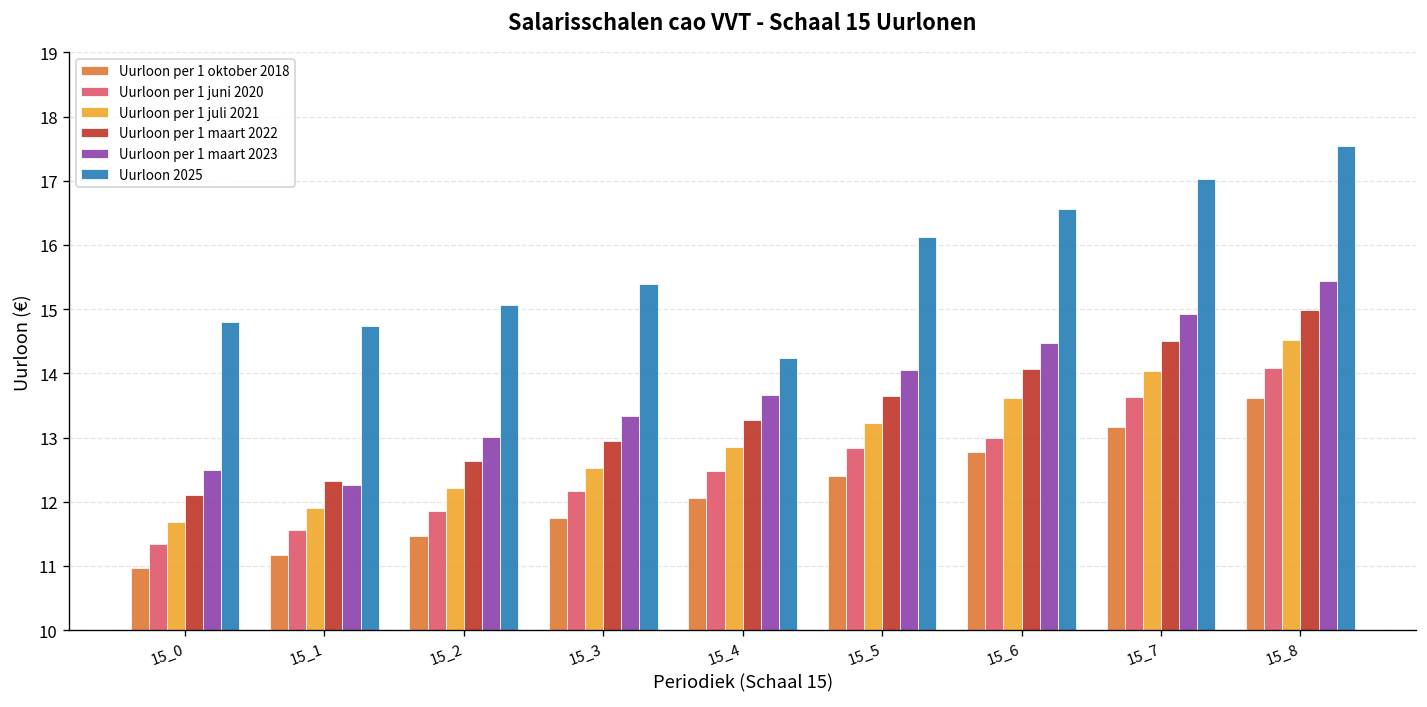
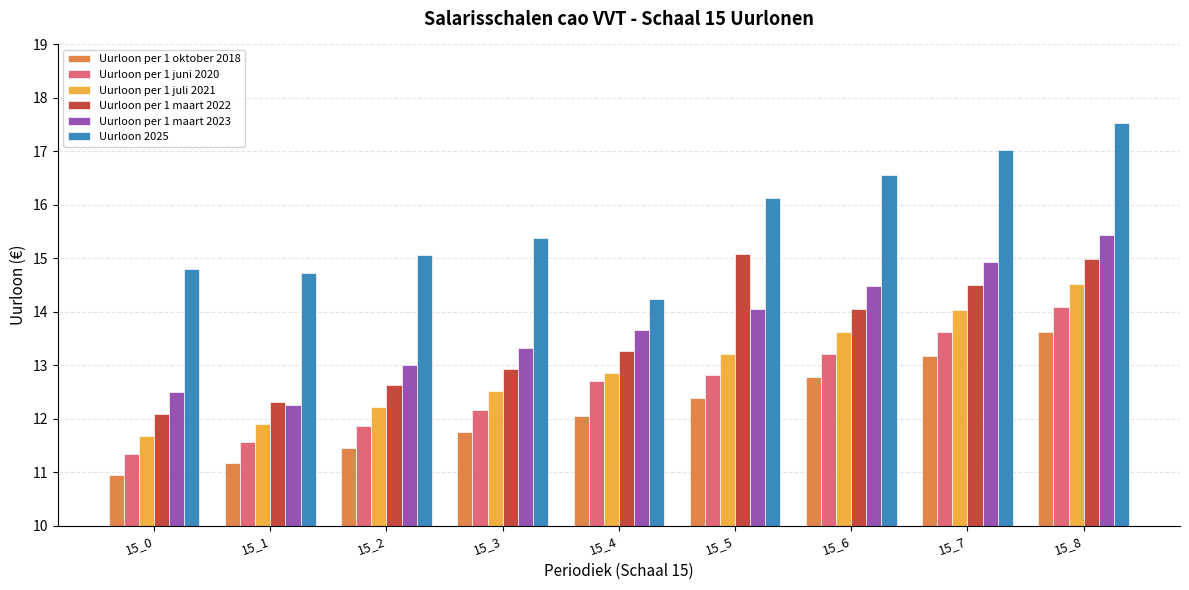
Uurloon per 1 juni 2020, 15_4: 12.5 -> 12.7
Uurloon per 1 maart 2022, 15_5: 13.6 -> 15.1
Uurloon per 1 juni 2020, 15_6: 13.0 -> 13.2
